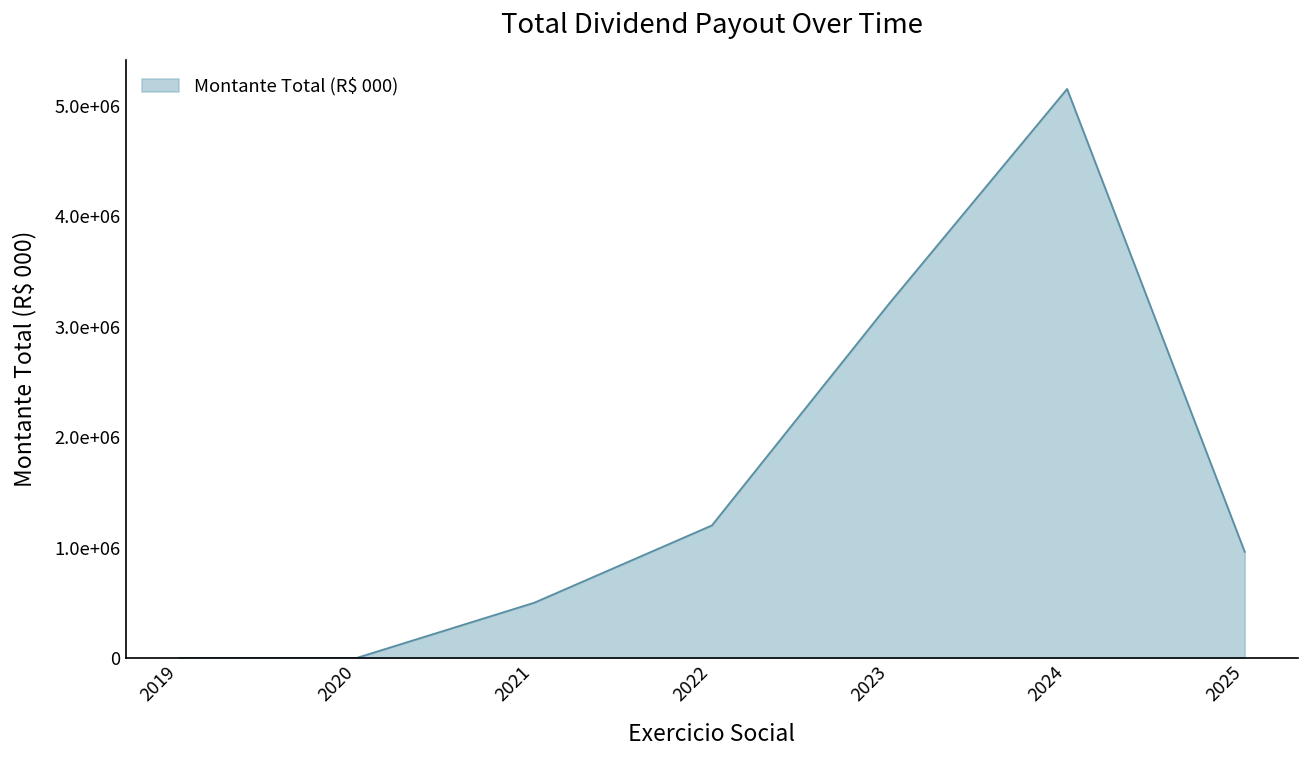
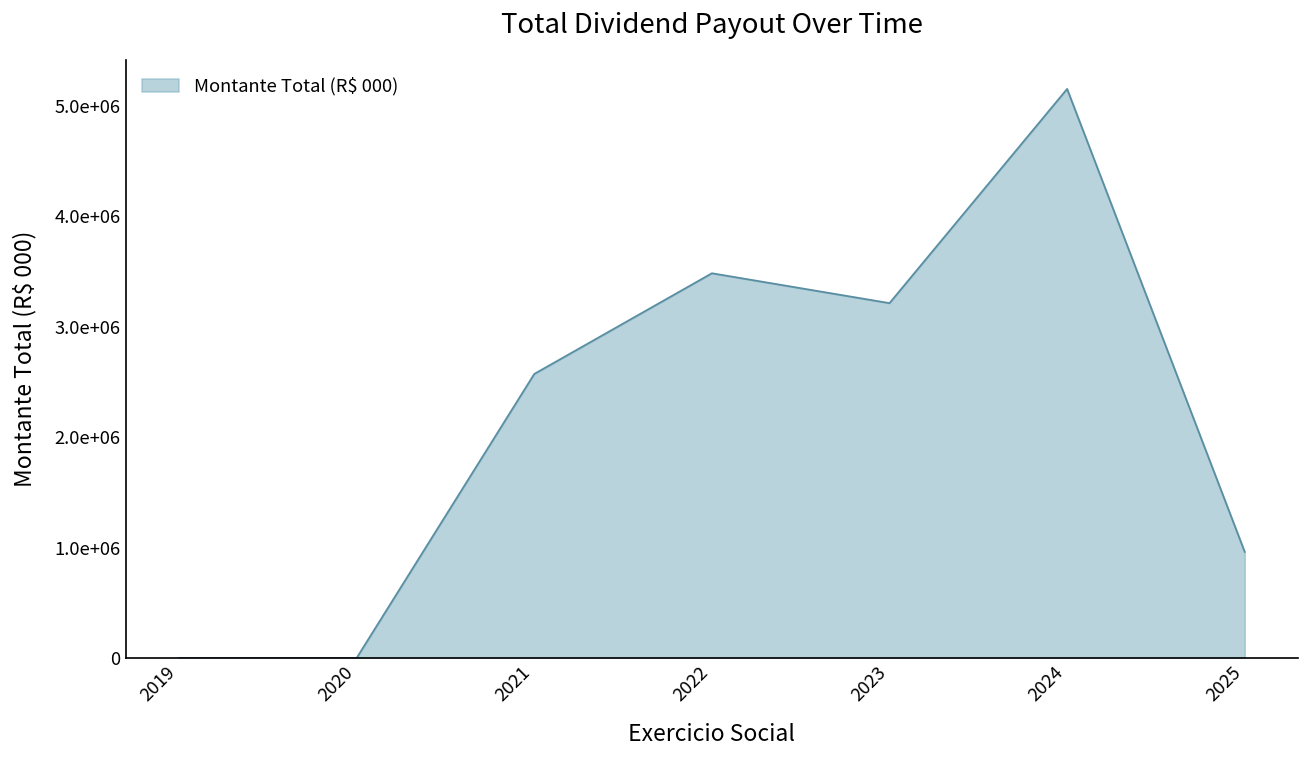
2021: 500000 -> 2570000
2022: 1200000 -> 3480000
